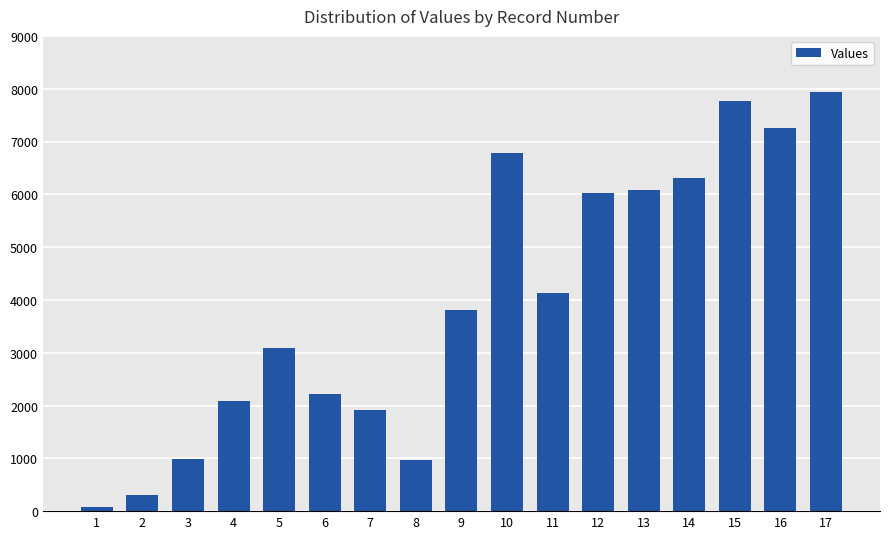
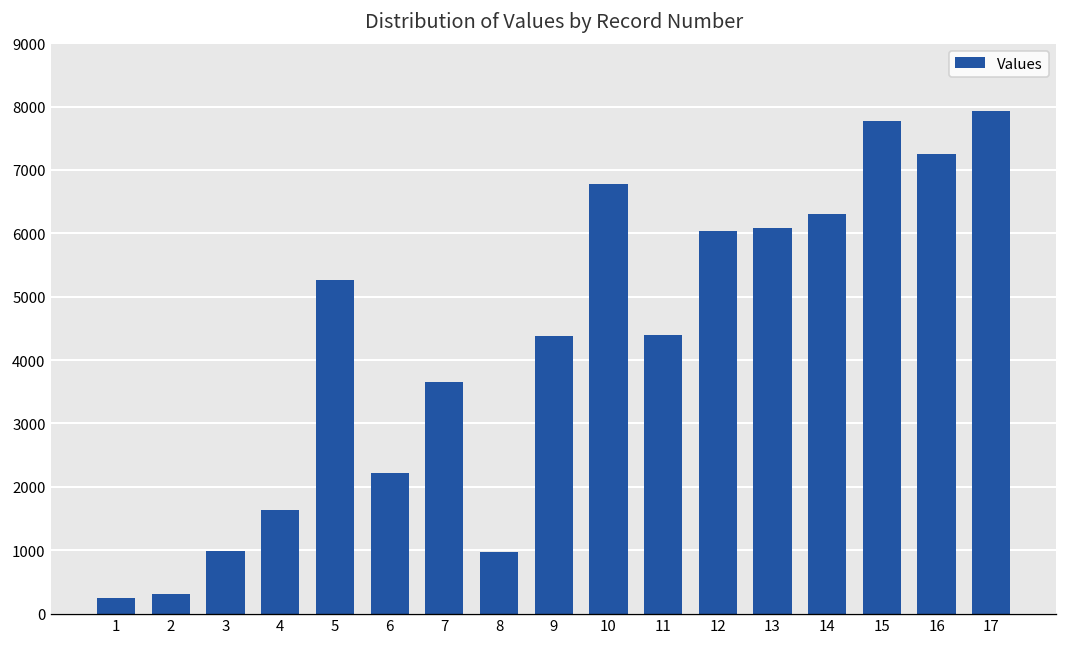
1: 100 -> 300
4: 2100 -> 1600
5: 3100 -> 5300
7: 1900 -> 3700
9: 3800 -> 4400
11: 4100 -> 4400
